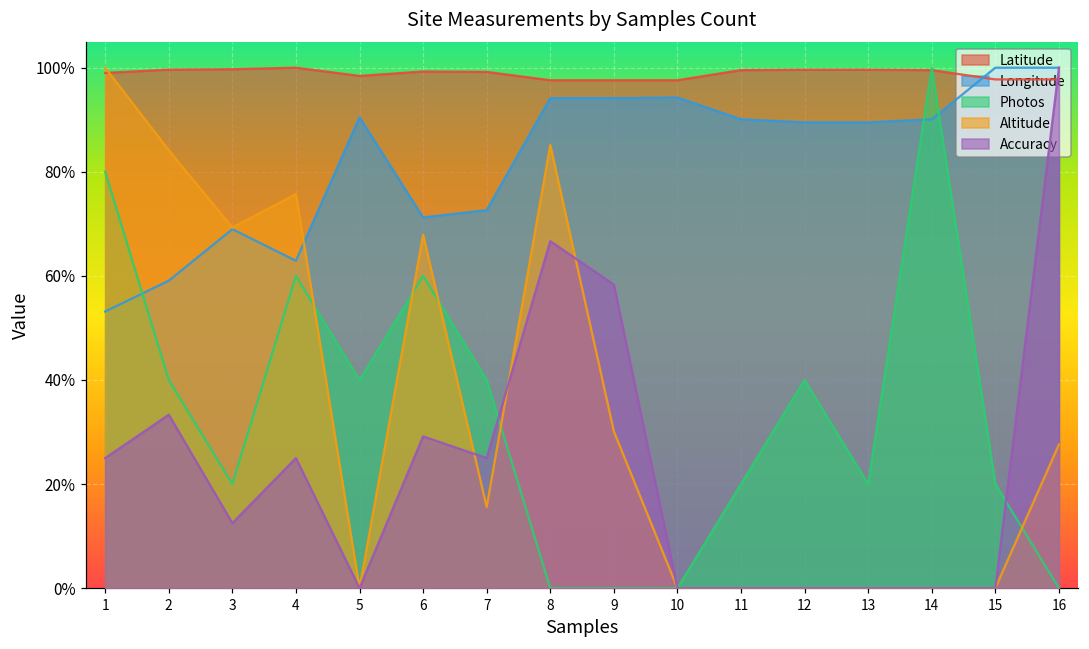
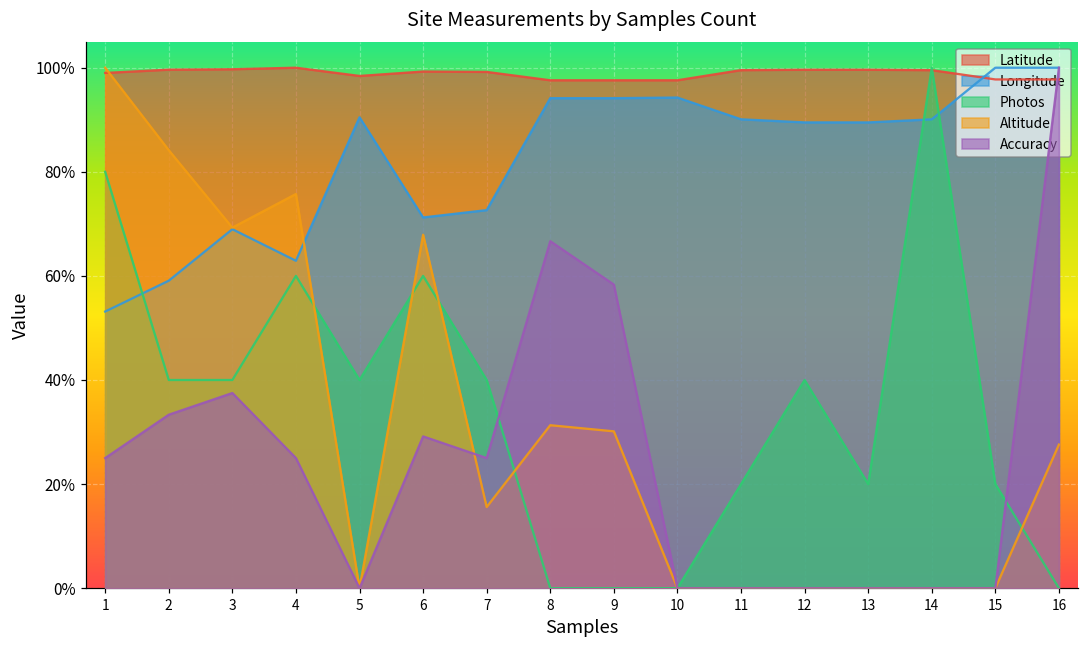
Photos, 3: 20% -> 40%
Accuracy, 3: 13% -> 38%
Altitude, 8: 85% -> 31%
